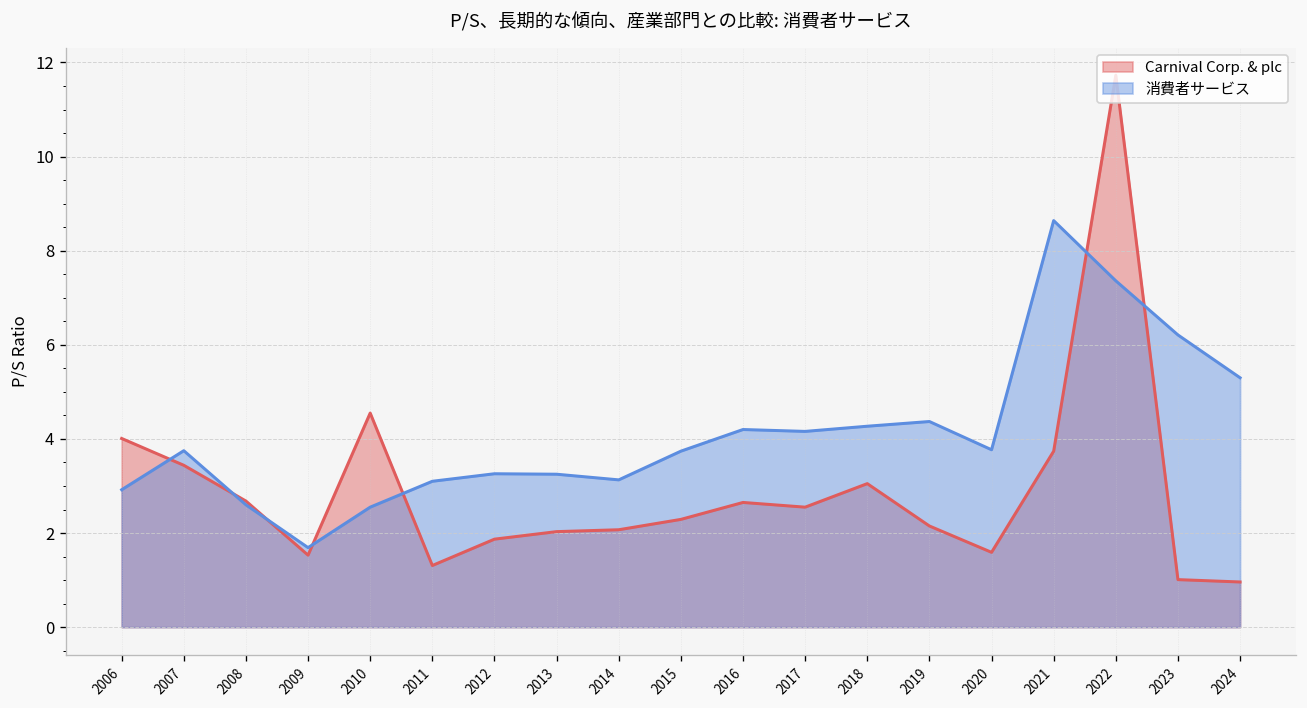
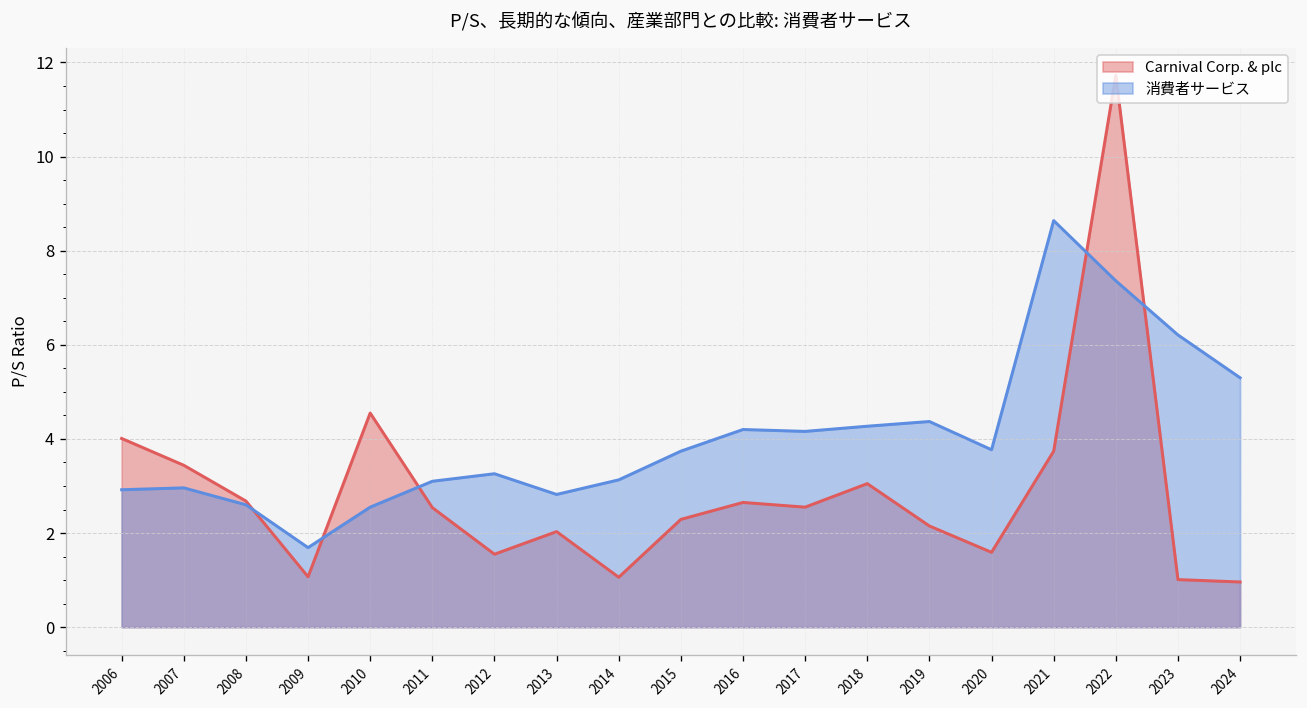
消費者サービス, 2007: 3.8 -> 3.0
Carnival Corp. & plc, 2009: 1.5 -> 1.1
Carnival Corp. & plc, 2011: 1.3 -> 2.5
Carnival Corp. & plc, 2012: 1.9 -> 1.6
消費者サービス, 2013: 3.3 -> 2.8
Carnival Corp. & plc, 2014: 2.1 -> 1.1
